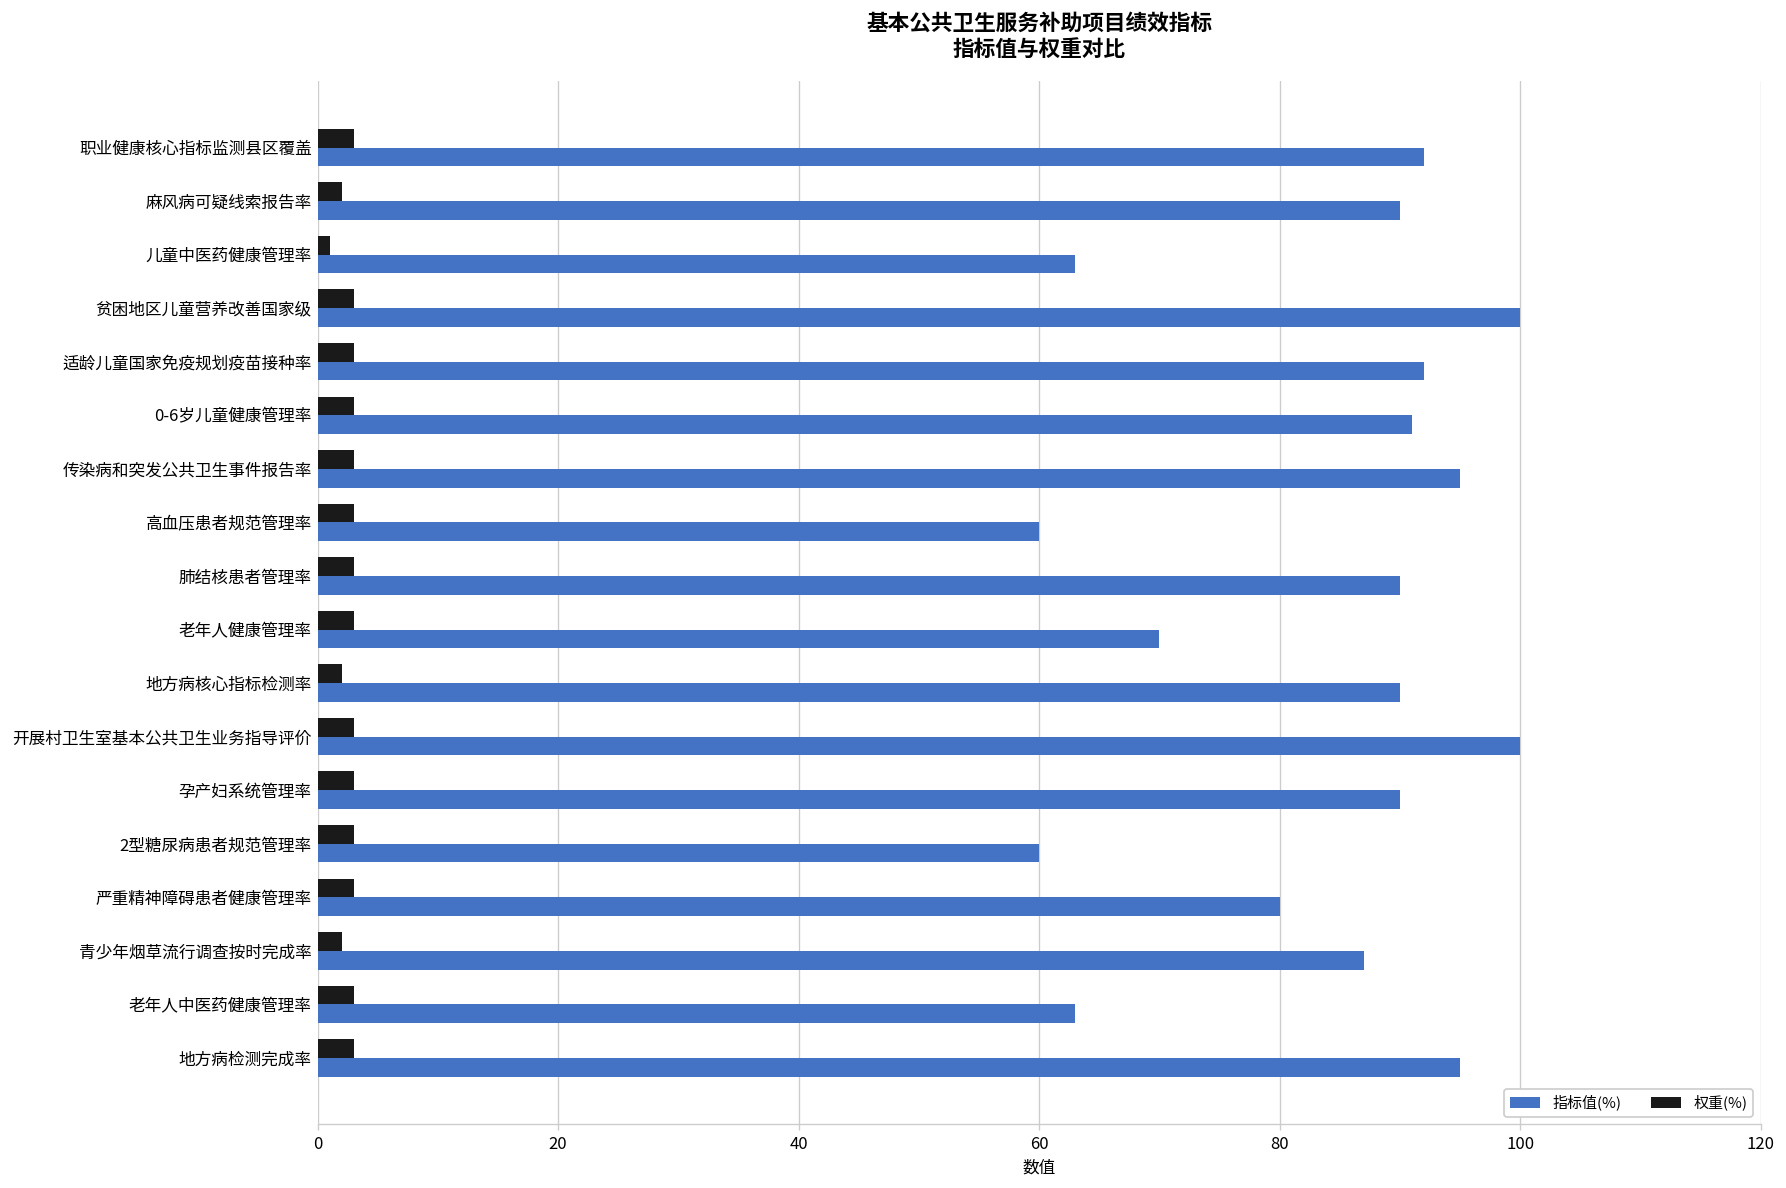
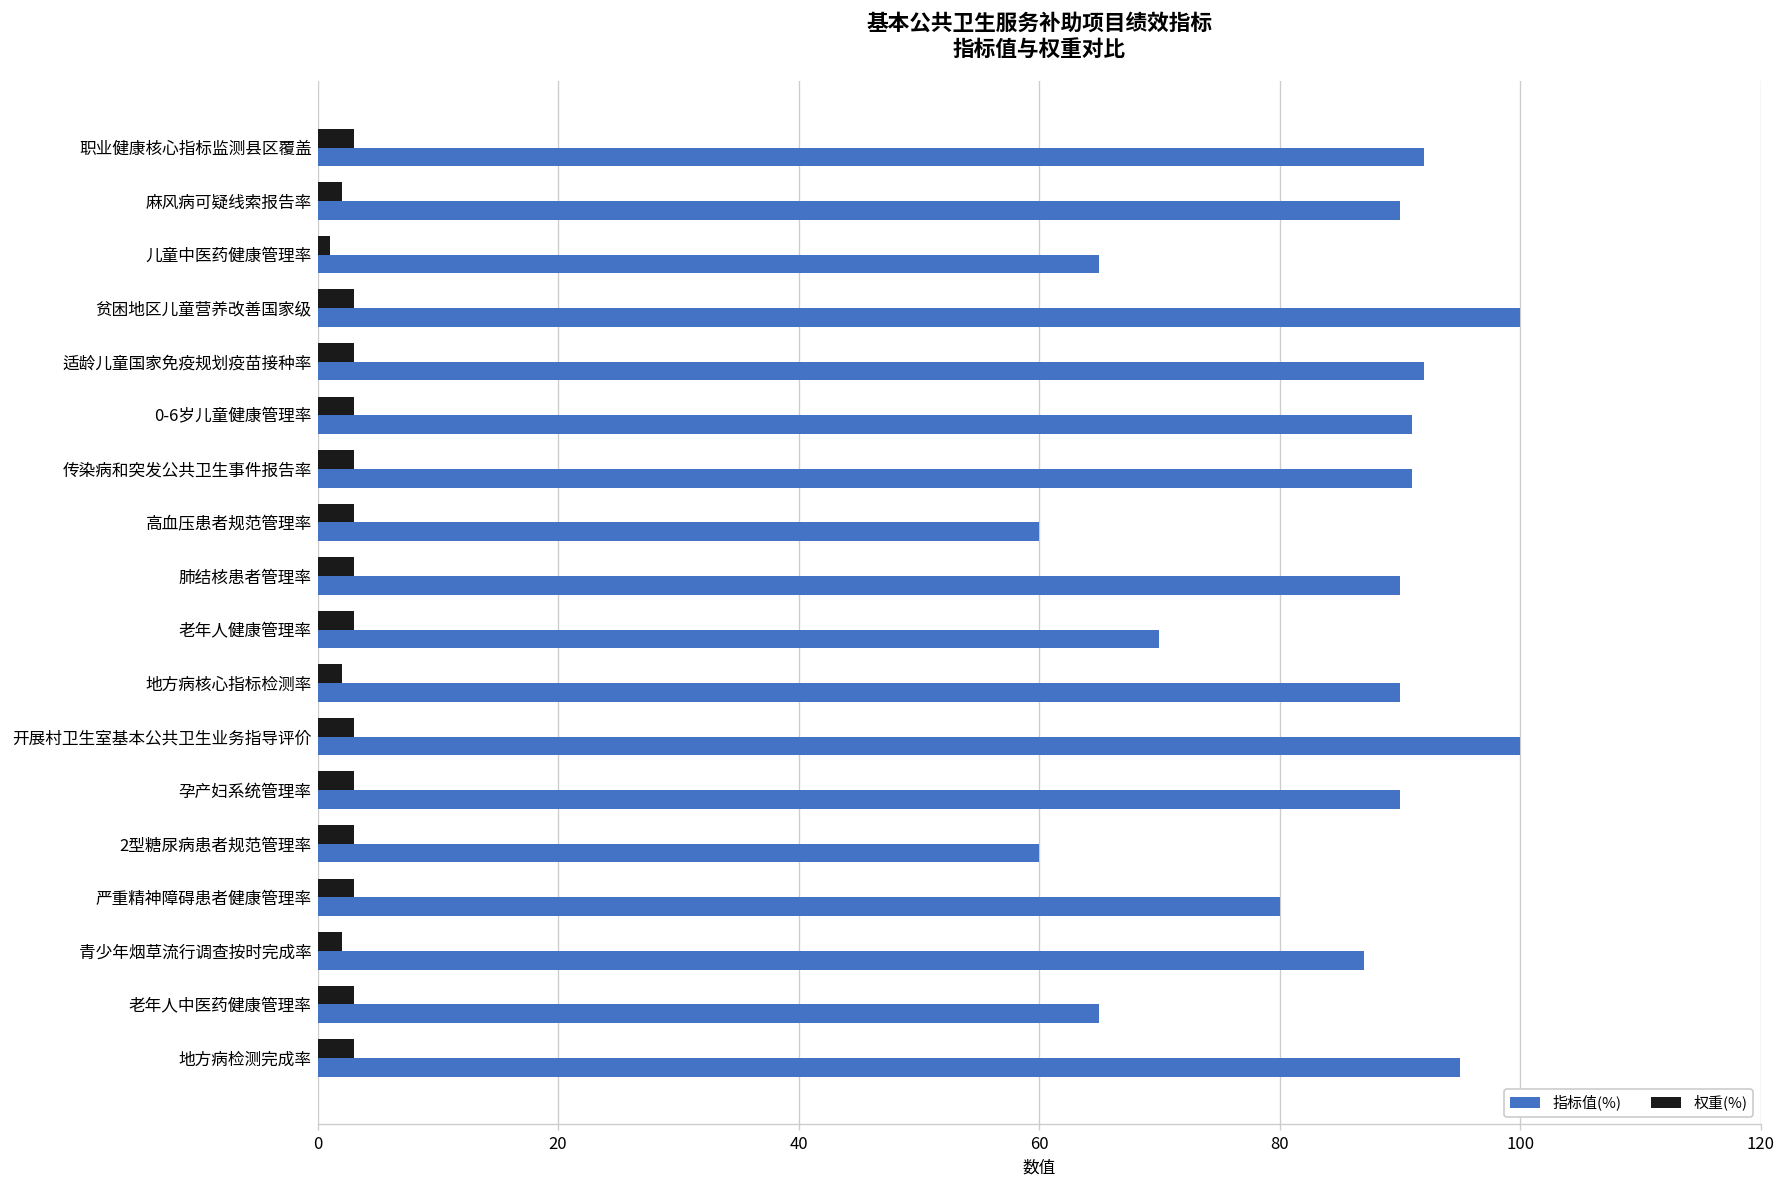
指标值(%), 儿童中医药健康管理率: 63 -> 65
指标值(%), 传染病和突发公共卫生事件报告率: 95 -> 91
指标值(%), 老年人中医药健康管理率: 63 -> 65
